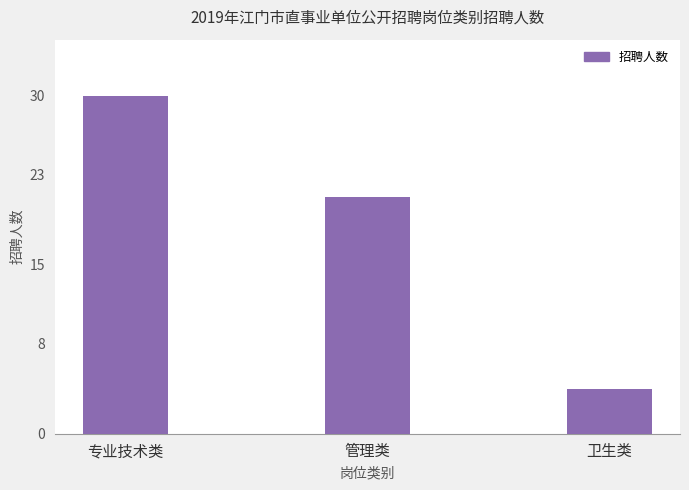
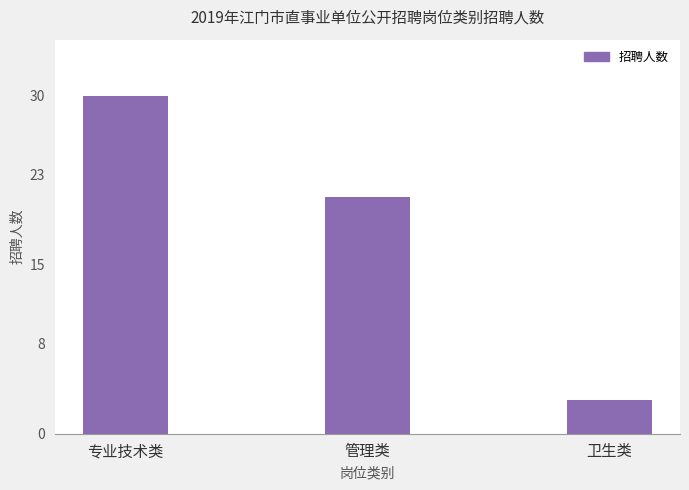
卫生类: 4 -> 3
